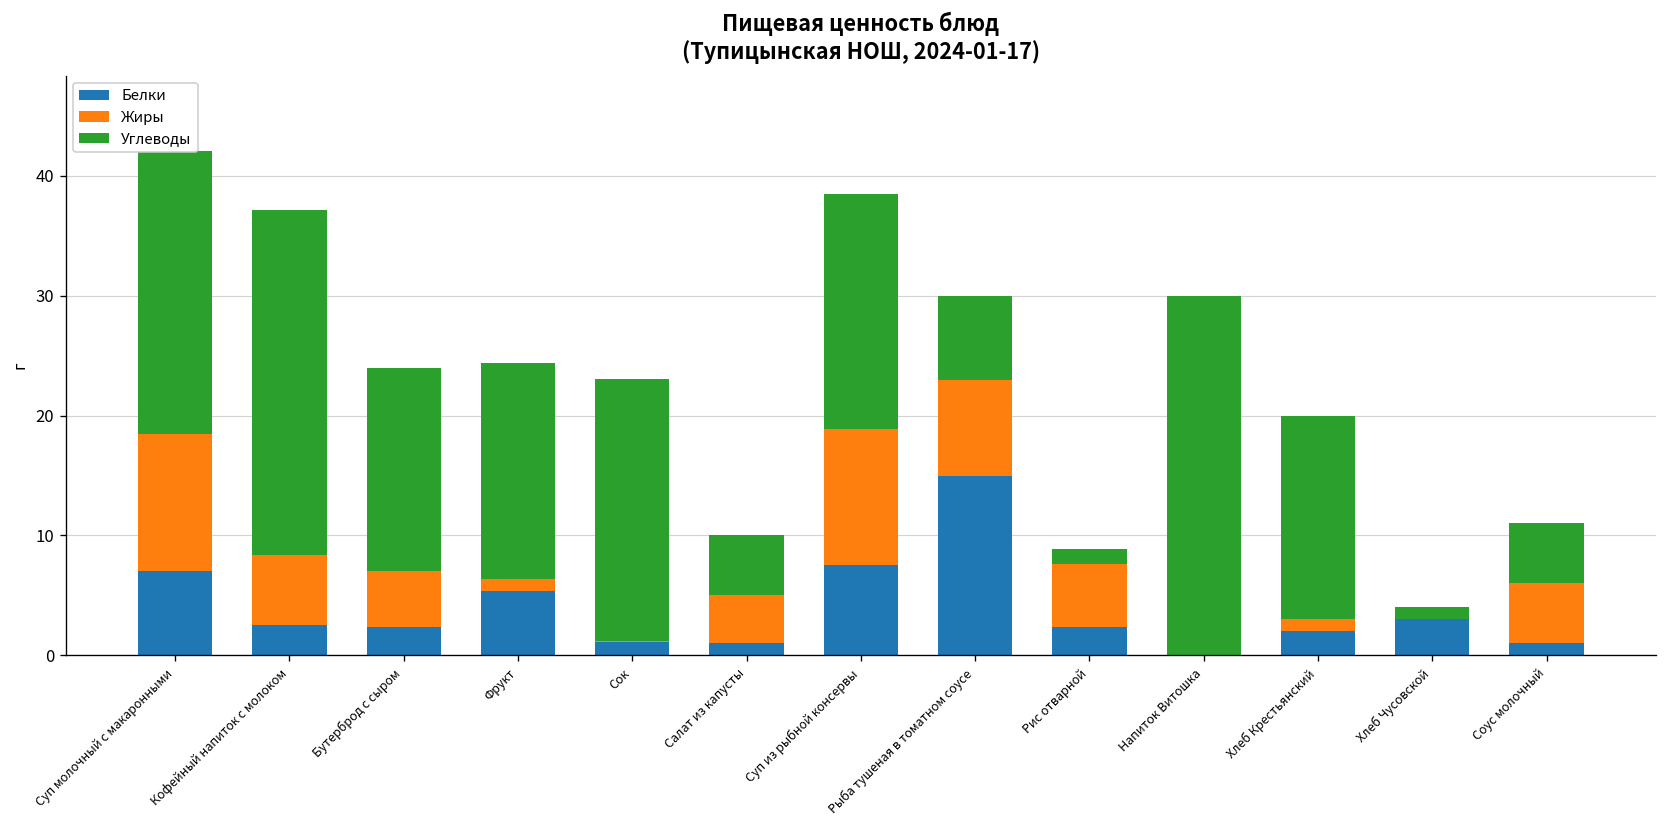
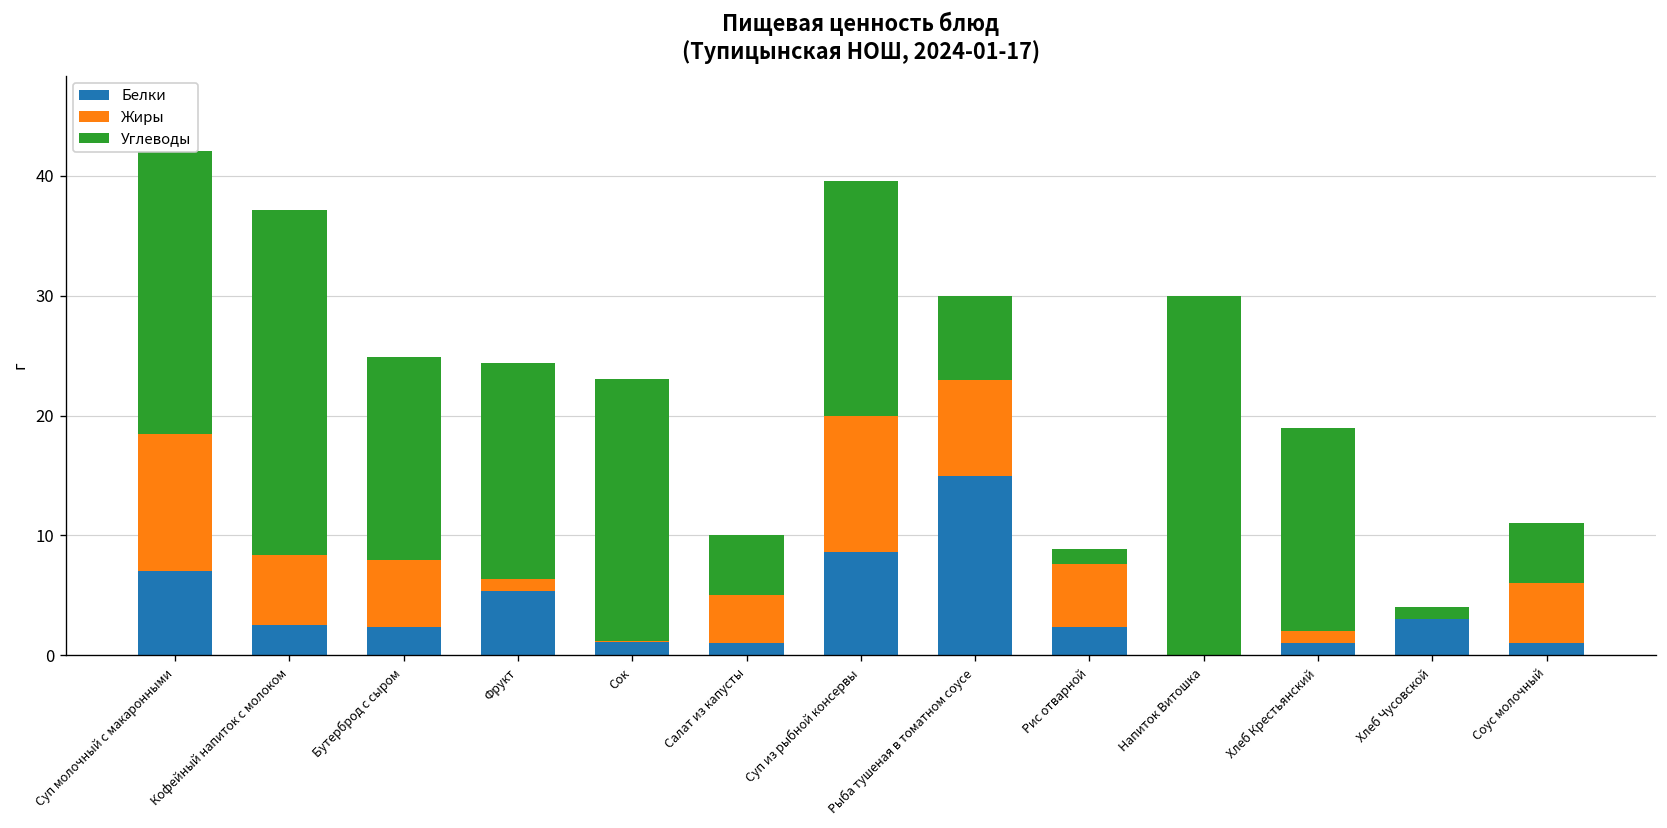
Жиры, Бутерброд с сыром: 5 -> 6
Белки, Суп из рыбной консервы: 8 -> 9
Белки, Хлеб Крестьянский: 2 -> 1
